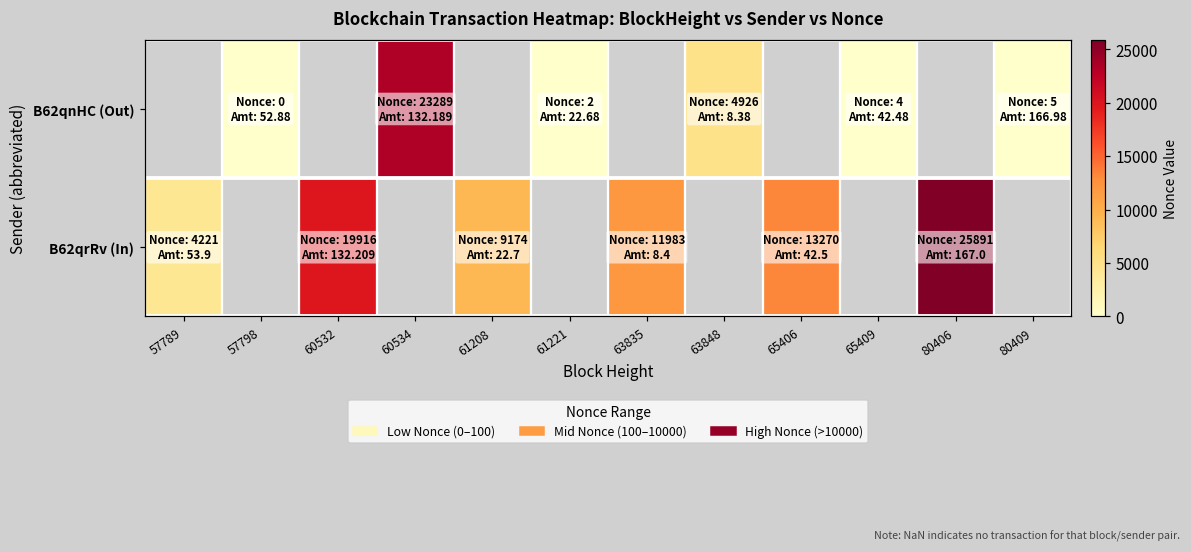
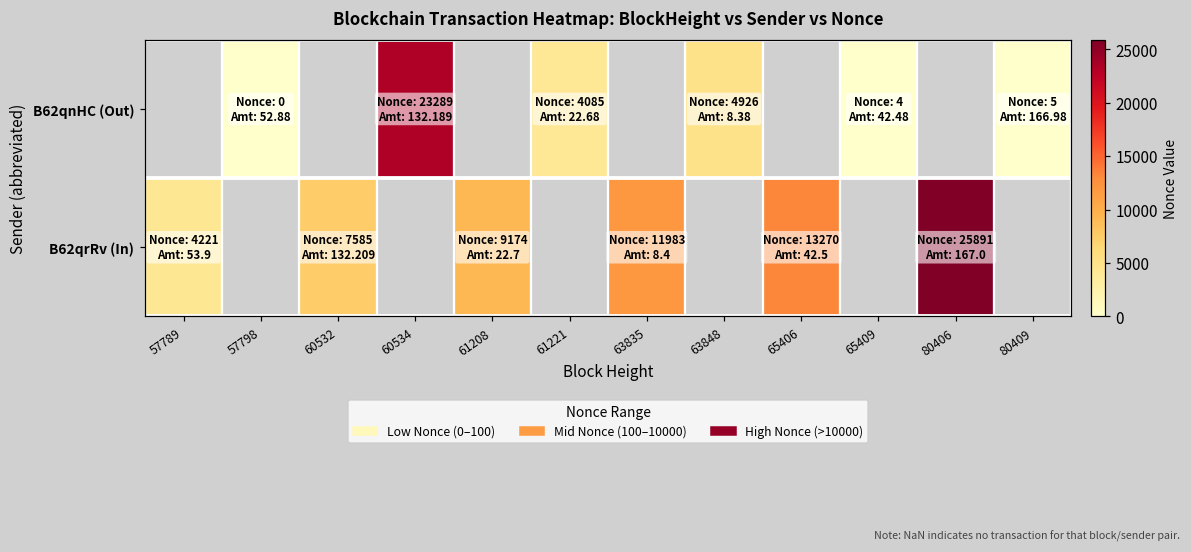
B62qnHC (Out), 61221: 2 -> 4085
B62qrRv (In), 60532: 19916 -> 7585
